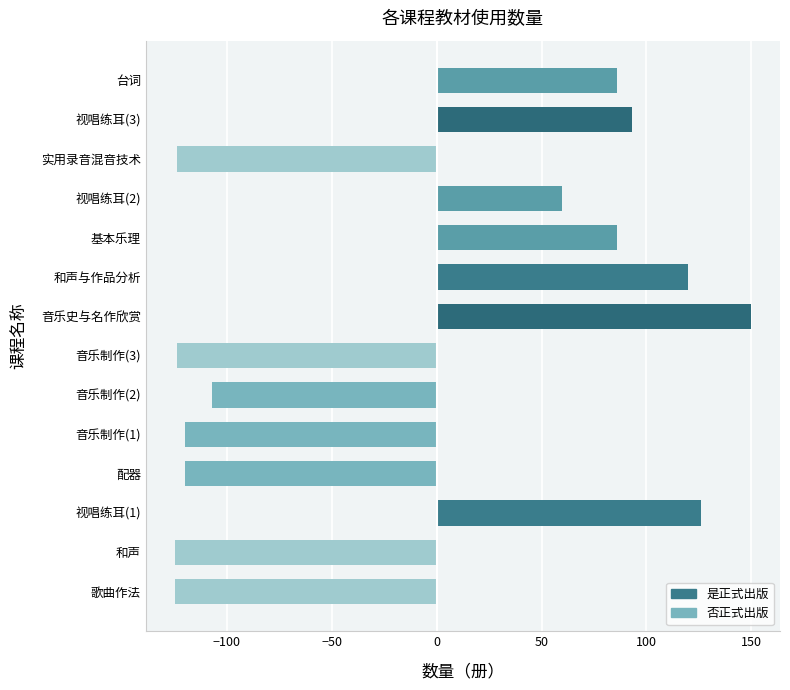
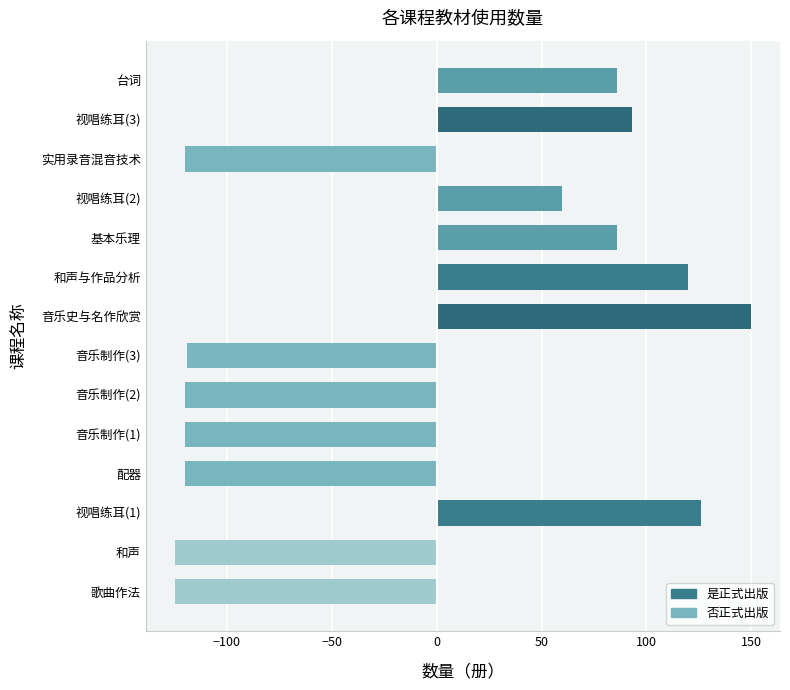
实用录音混音技术: -124 -> -120
音乐制作(3): -124 -> -119
音乐制作(2): -107 -> -120
